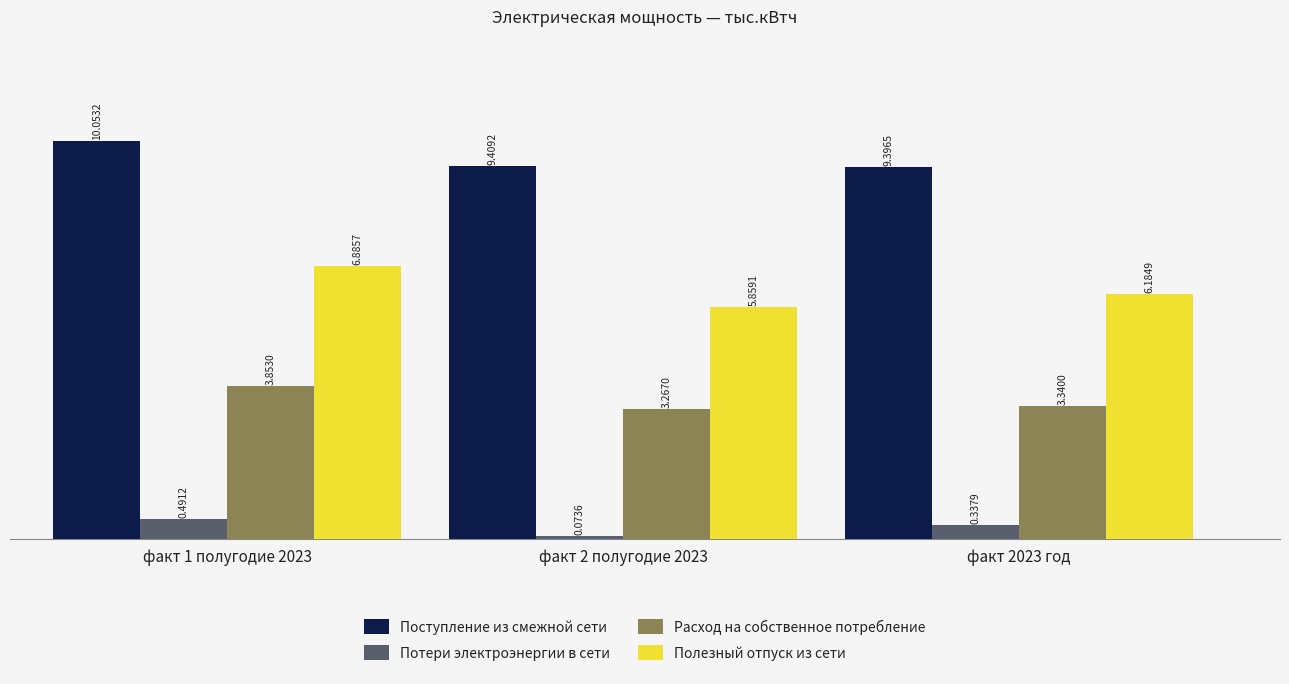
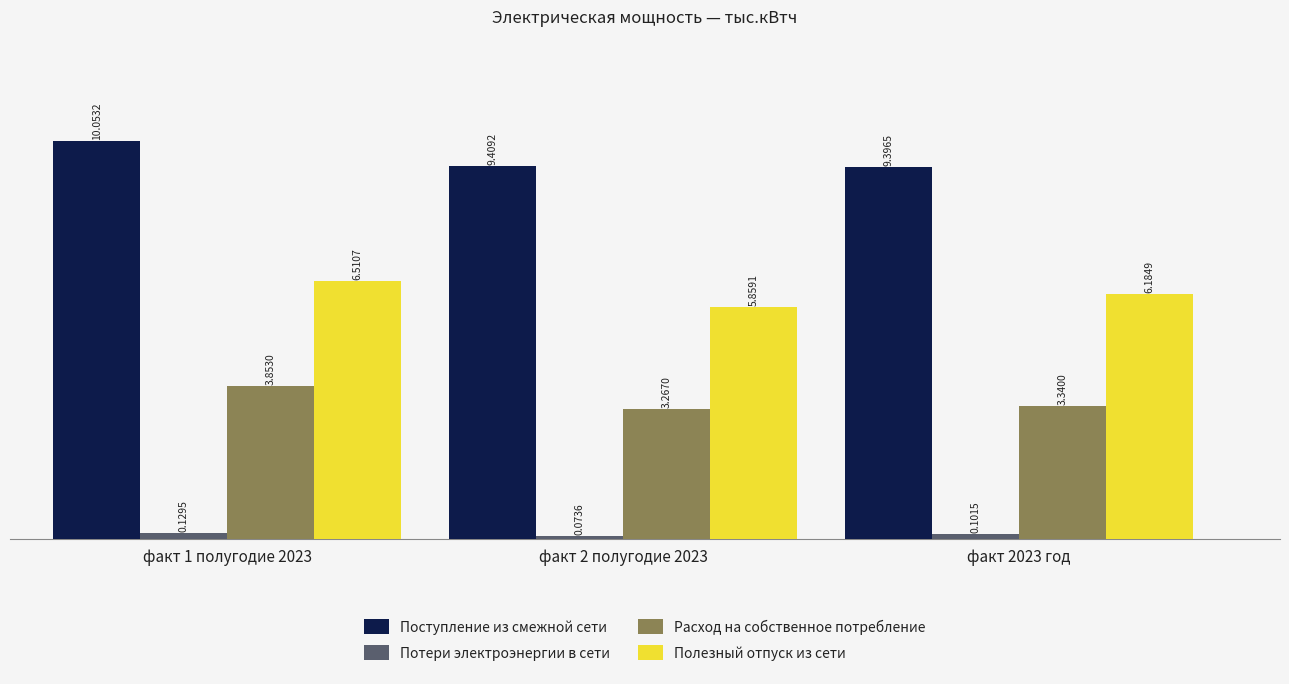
Потери электроэнергии в сети, факт 1 полугодие 2023: 0.4912 -> 0.1295
Полезный отпуск из сети, факт 1 полугодие 2023: 6.8857 -> 6.5107
Потери электроэнергии в сети, факт 2023 год: 0.3379 -> 0.1015
